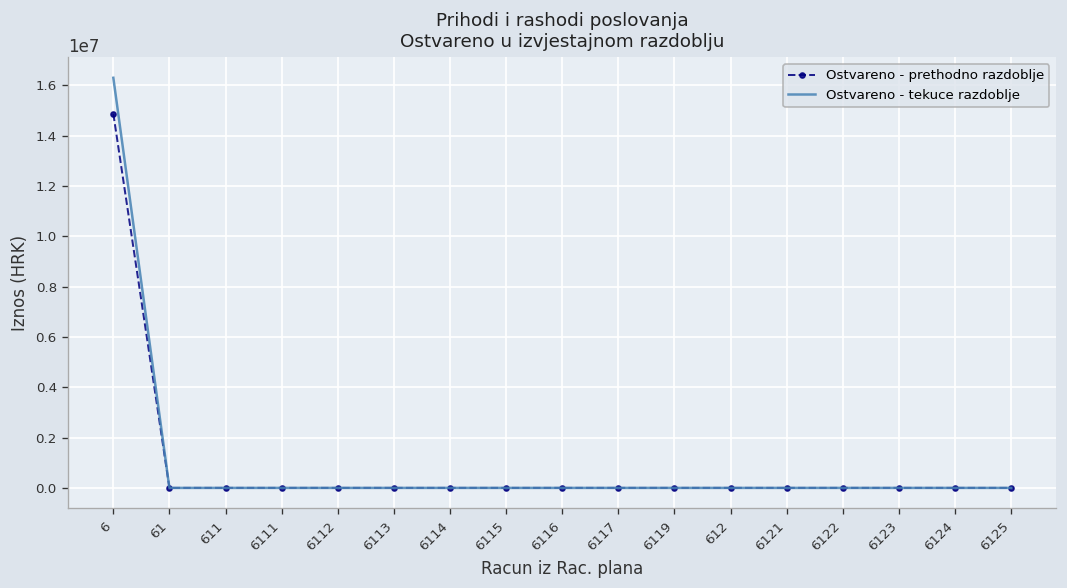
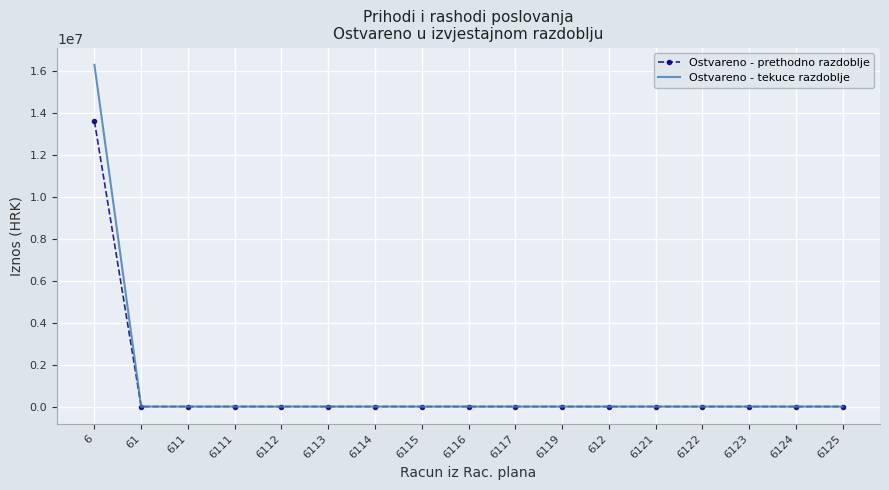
Ostvareno - prethodno razdoblje, 6: 14900000 -> 13600000
